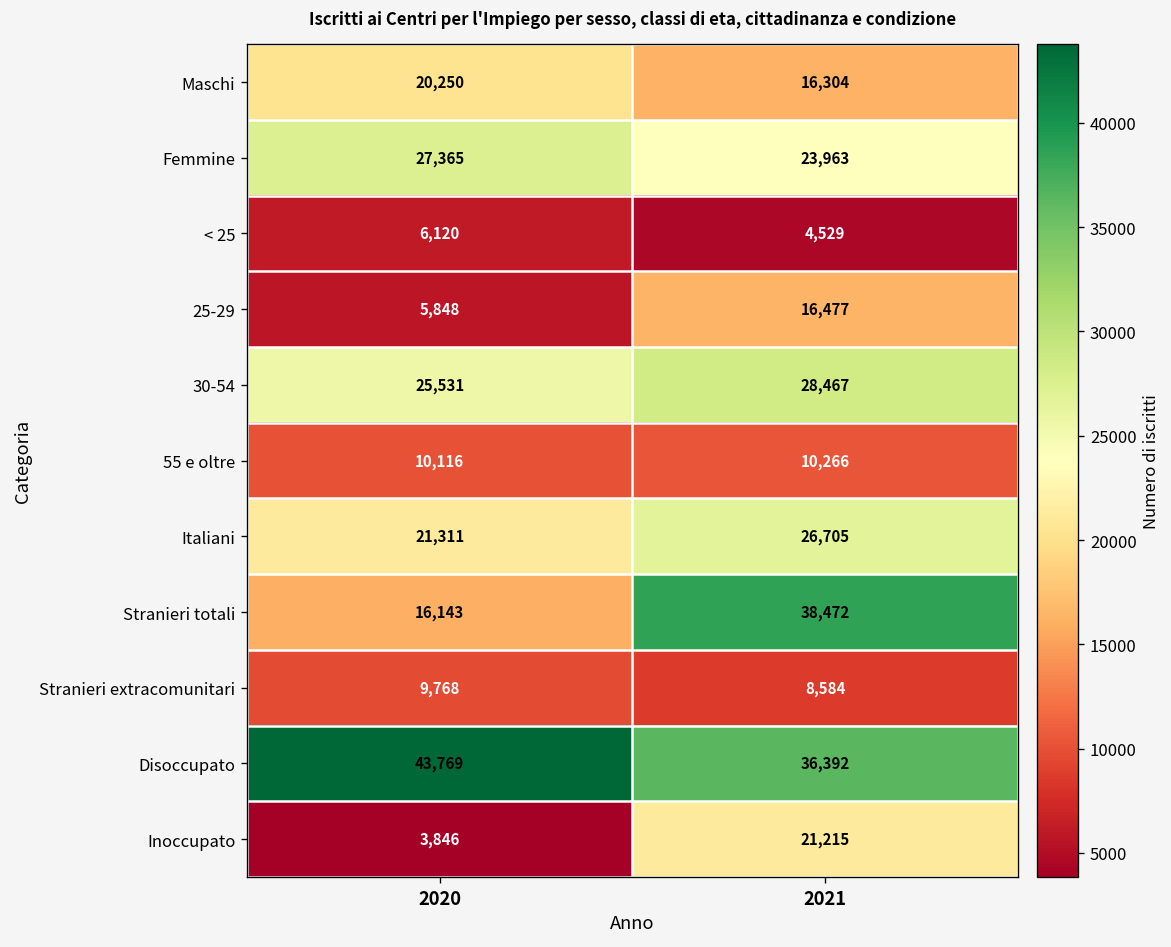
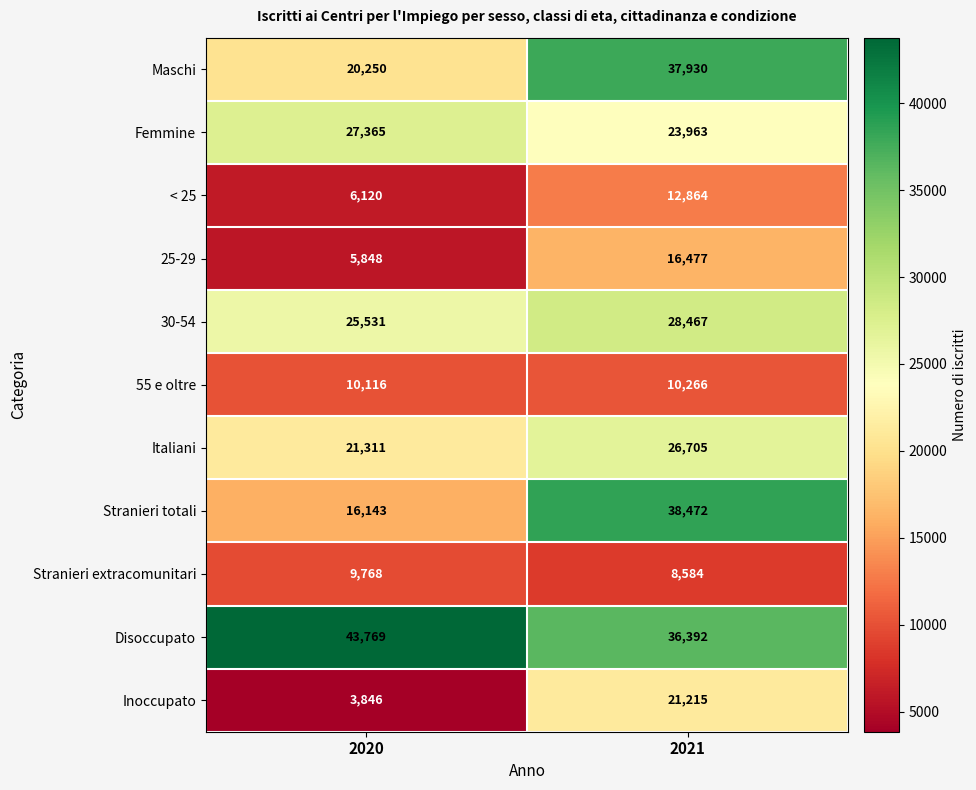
Maschi, 2021: 16,304 -> 37,930
< 25, 2021: 4,529 -> 12,864
